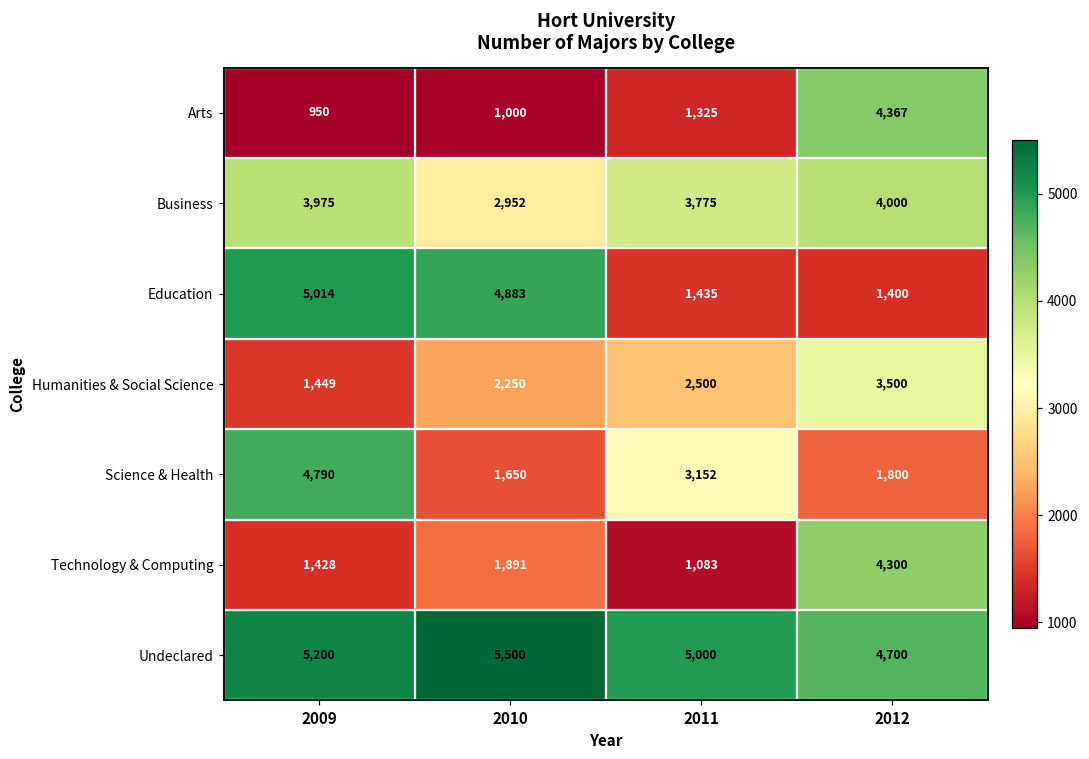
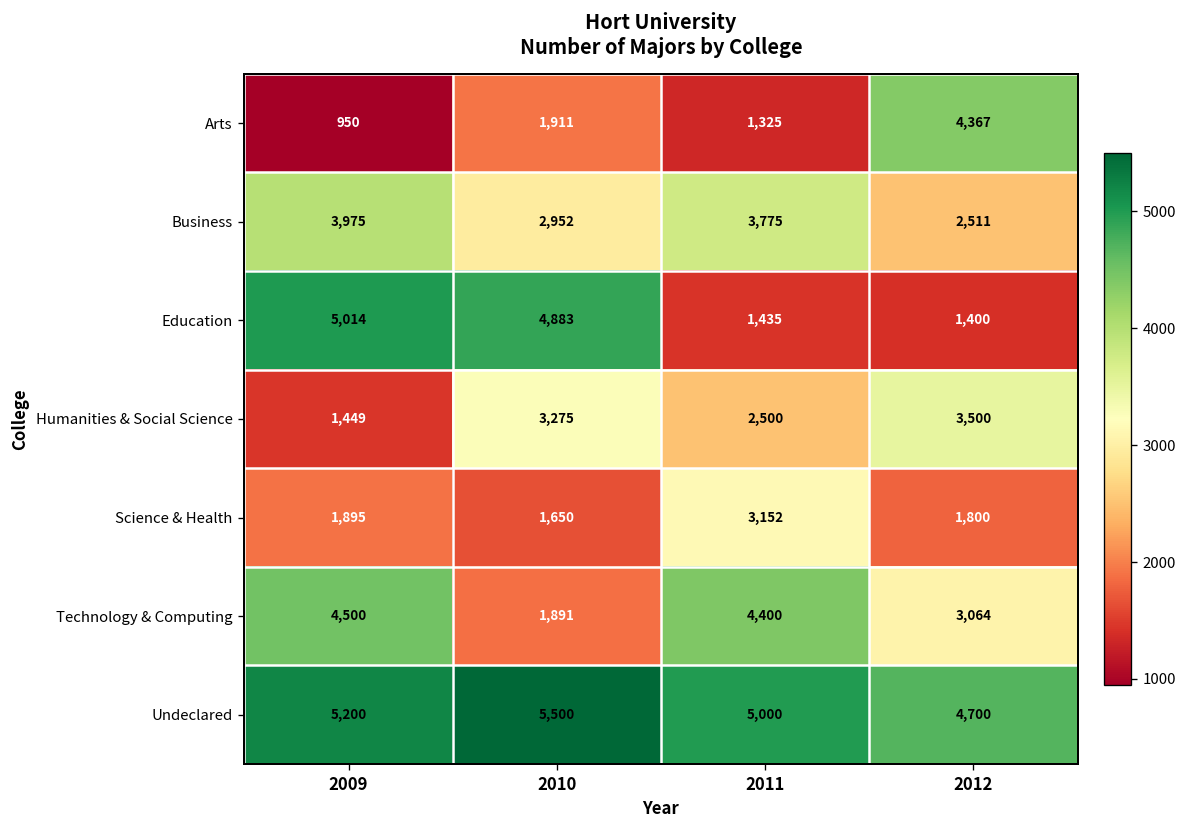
Arts, 2010: 1,000 -> 1,911
Business, 2012: 4,000 -> 2,511
Humanities & Social Science, 2010: 2,250 -> 3,275
Science & Health, 2009: 4,790 -> 1,895
Technology & Computing, 2009: 1,428 -> 4,500
Technology & Computing, 2011: 1,083 -> 4,400
Technology & Computing, 2012: 4,300 -> 3,064
